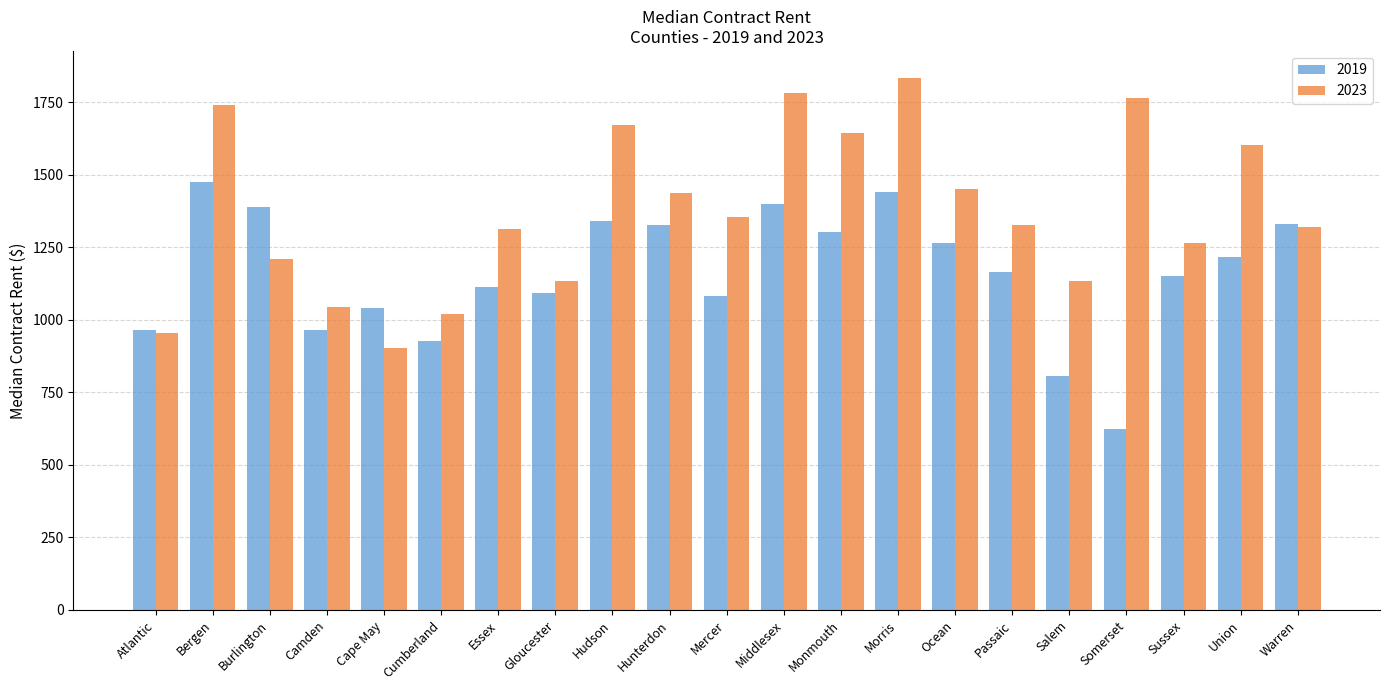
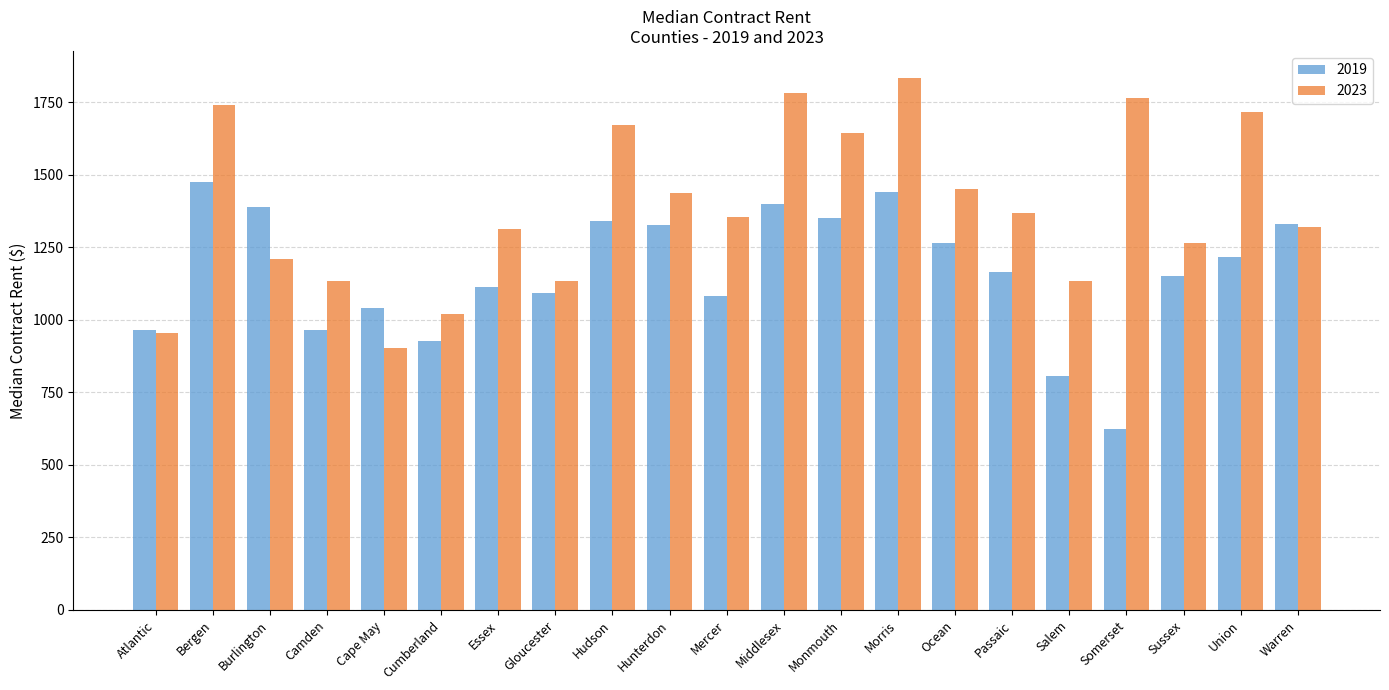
2023, Camden: 1050 -> 1130
2019, Monmouth: 1300 -> 1350
2023, Passaic: 1330 -> 1370
2023, Union: 1600 -> 1720
